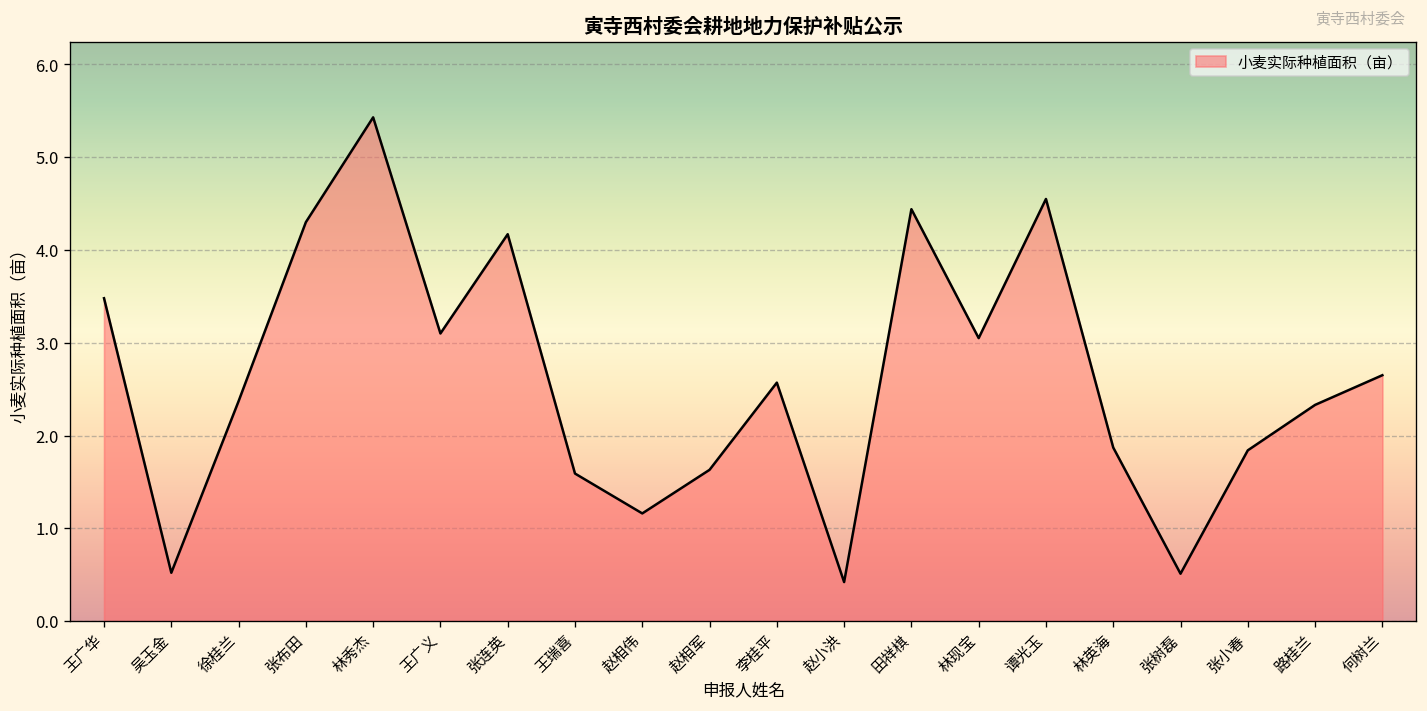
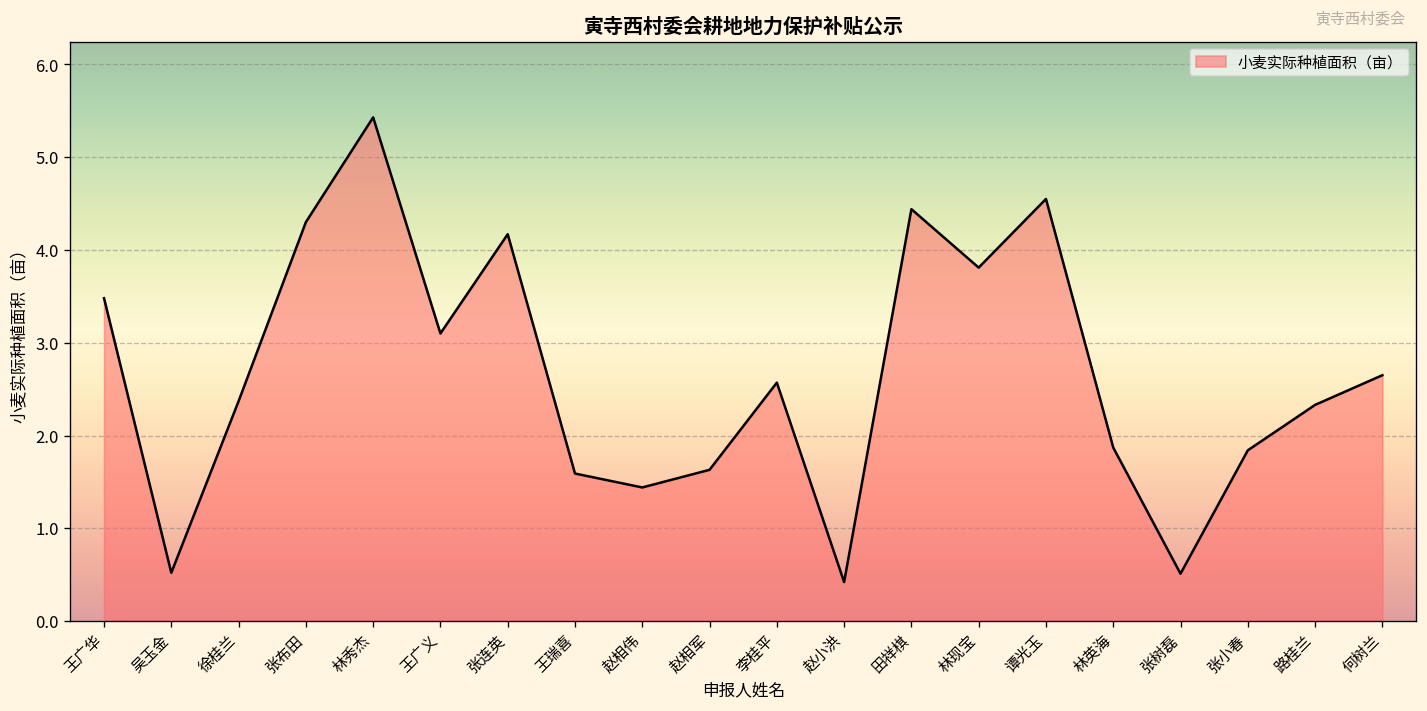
赵相伟: 1.2 -> 1.4
林现宝: 3.1 -> 3.8
